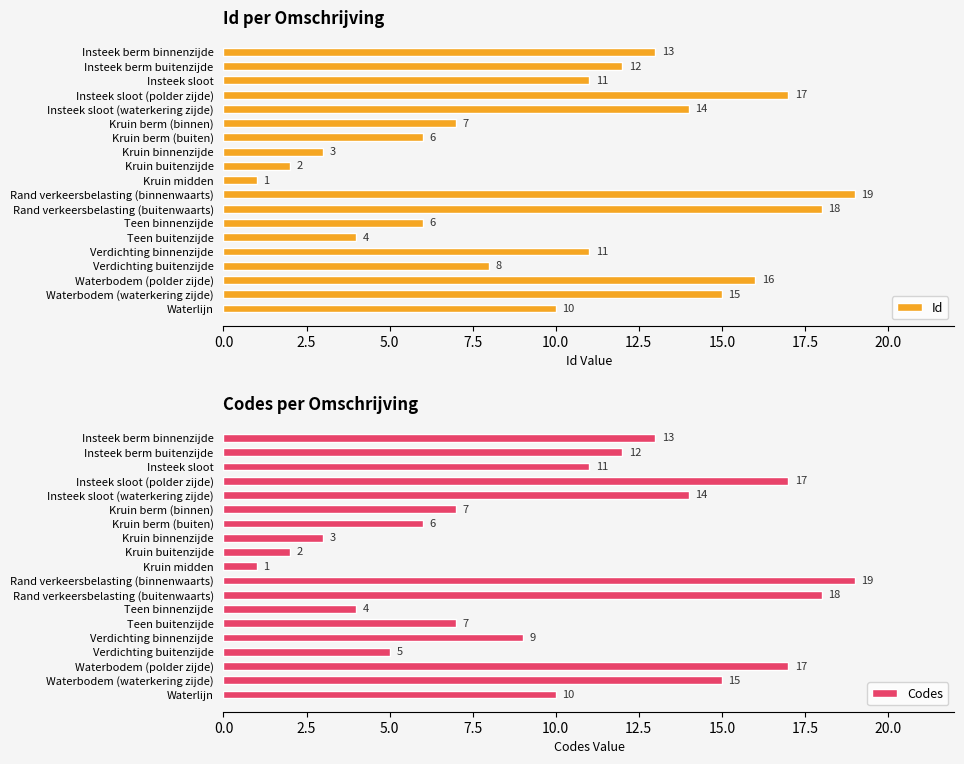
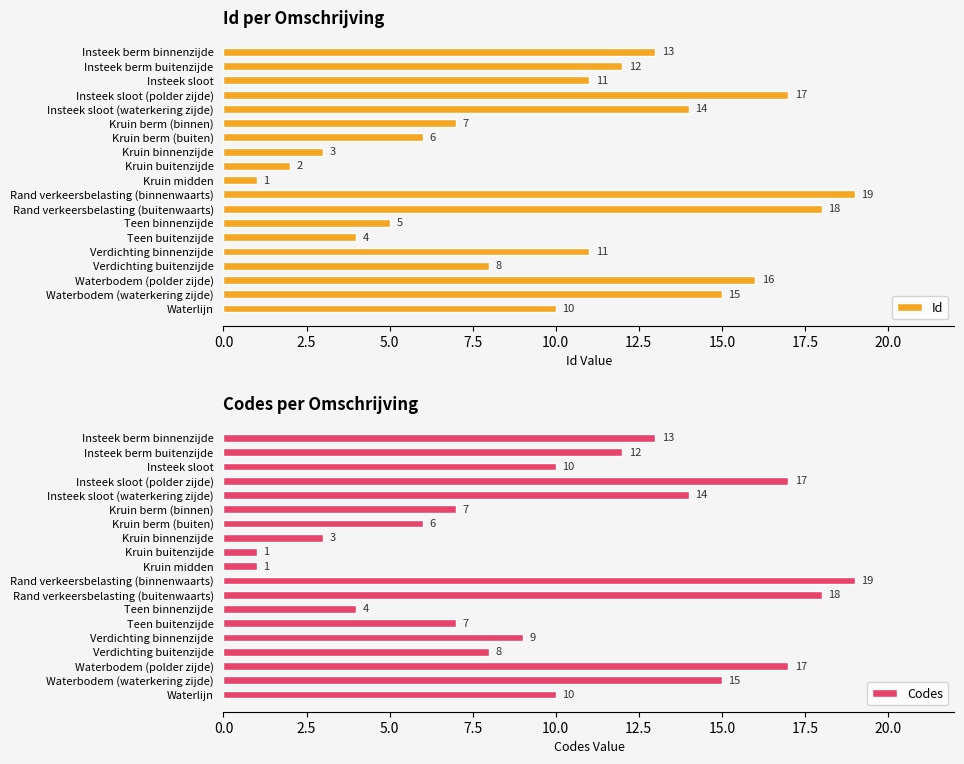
Id per Omschrijving, Teen binnenzijde: 6 -> 5
Codes per Omschrijving, Insteek sloot: 11 -> 10
Codes per Omschrijving, Kruin buitenzijde: 2 -> 1
Codes per Omschrijving, Verdichting buitenzijde: 5 -> 8
